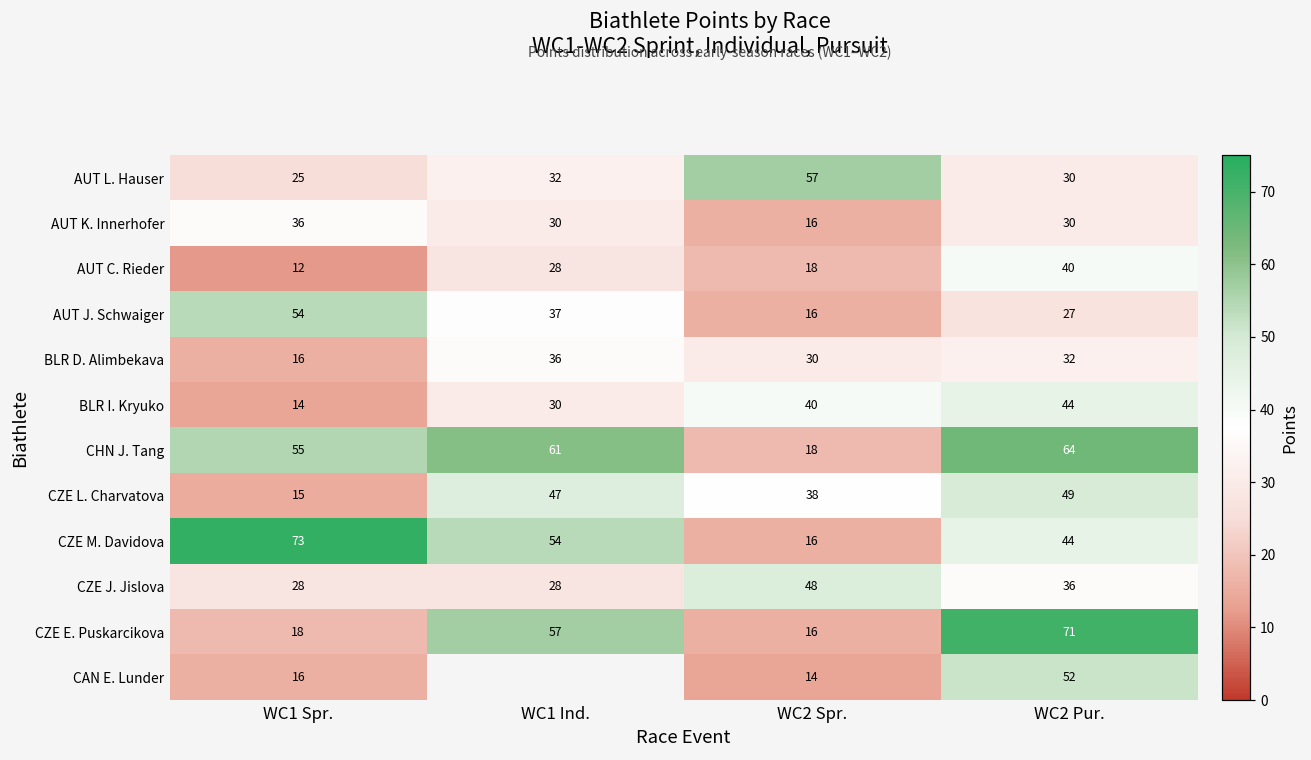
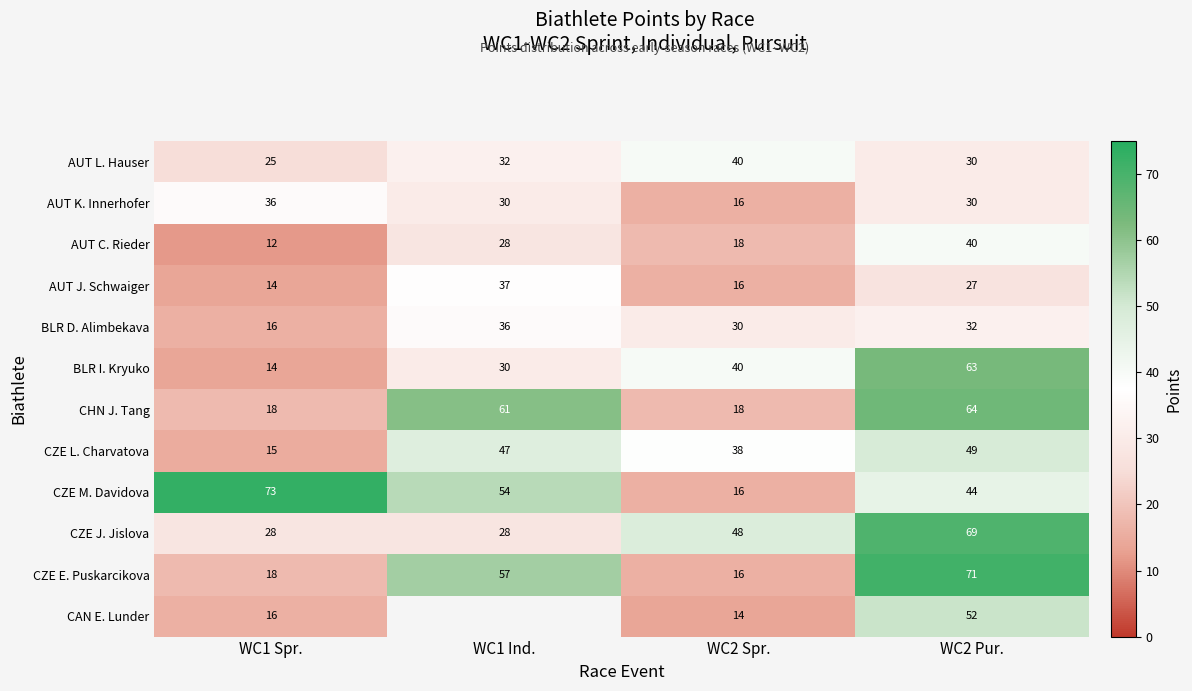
AUT L. Hauser, WC2 Spr.: 57 -> 40
AUT J. Schwaiger, WC1 Spr.: 54 -> 14
BLR I. Kryuko, WC2 Pur.: 44 -> 63
CHN J. Tang, WC1 Spr.: 55 -> 18
CZE J. Jislova, WC2 Pur.: 36 -> 69
